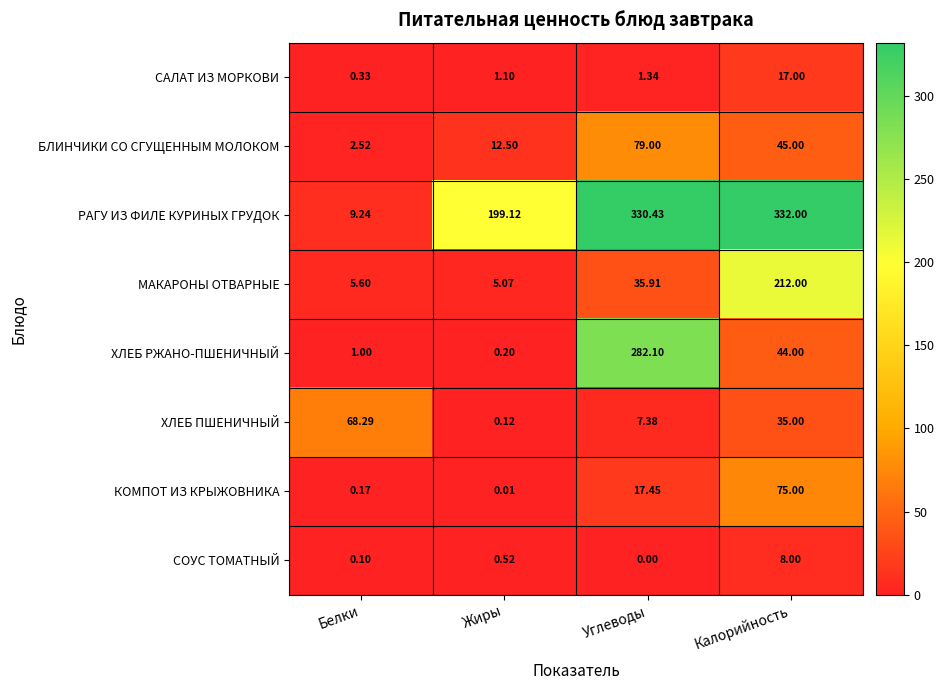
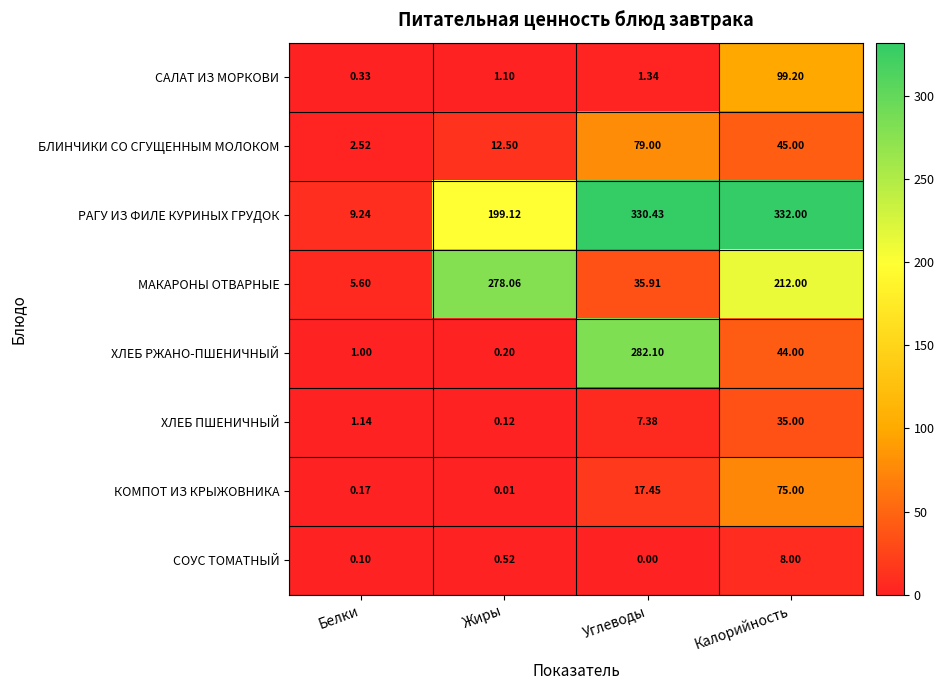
САЛАТ ИЗ МОРКОВИ, Калорийность: 17.00 -> 99.20
МАКАРОНЫ ОТВАРНЫЕ, Жиры: 5.07 -> 278.06
ХЛЕБ ПШЕНИЧНЫЙ, Белки: 68.29 -> 1.14
